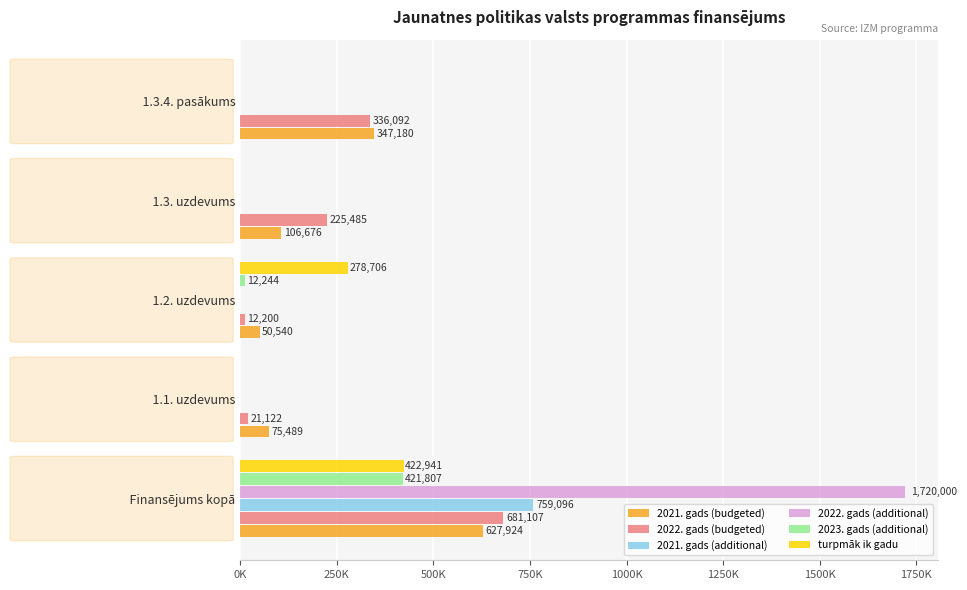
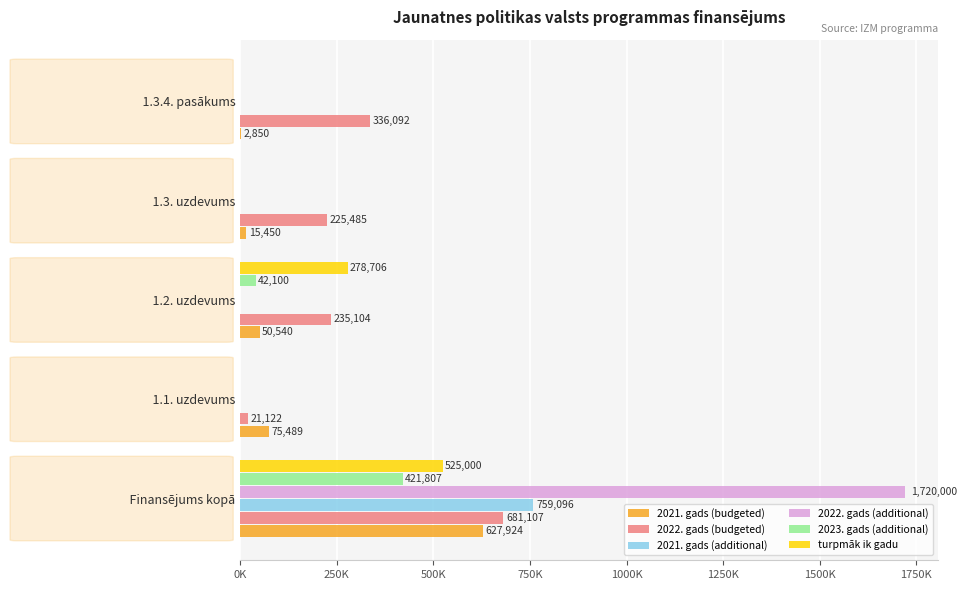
2021. gads (budgeted), 1.3.4. pasākums: 347,180 -> 2,850
2021. gads (budgeted), 1.3. uzdevums: 106,676 -> 15,450
2023. gads (additional), 1.2. uzdevums: 12,244 -> 42,100
2022. gads (budgeted), 1.2. uzdevums: 12,200 -> 235,104
turpmāk ik gadu, Finansējums kopā: 422,941 -> 525,000
